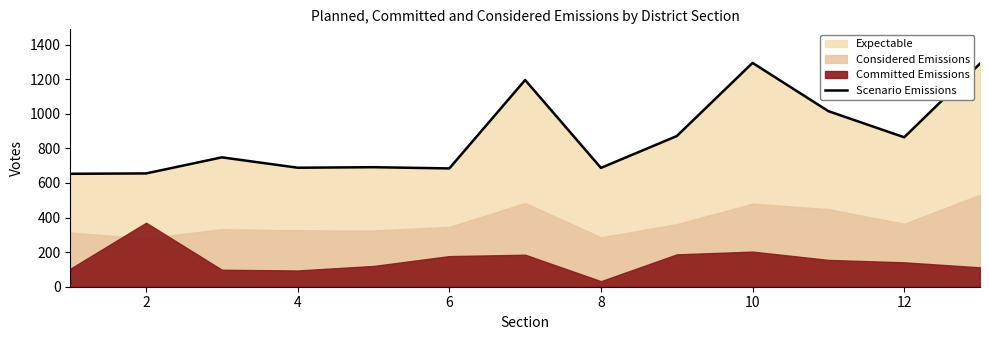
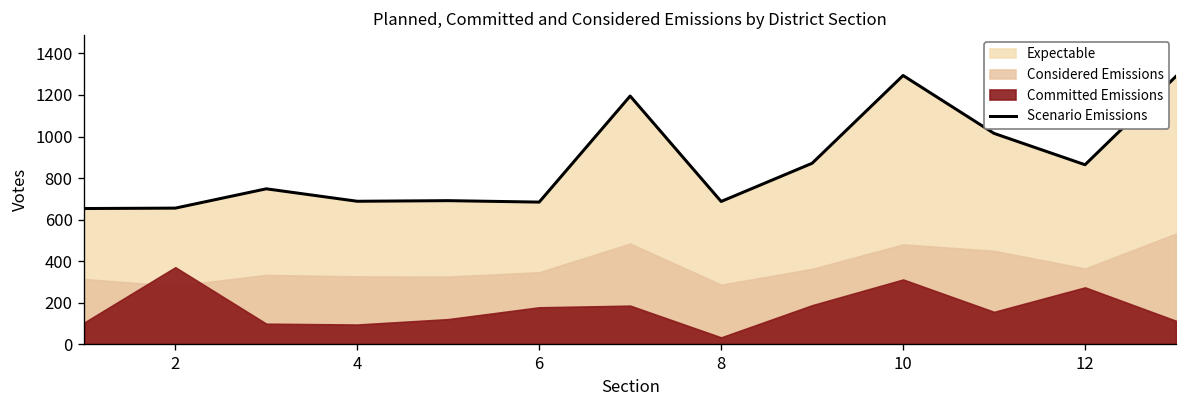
Committed Emissions, 10: 200 -> 310
Committed Emissions, 12: 140 -> 270
